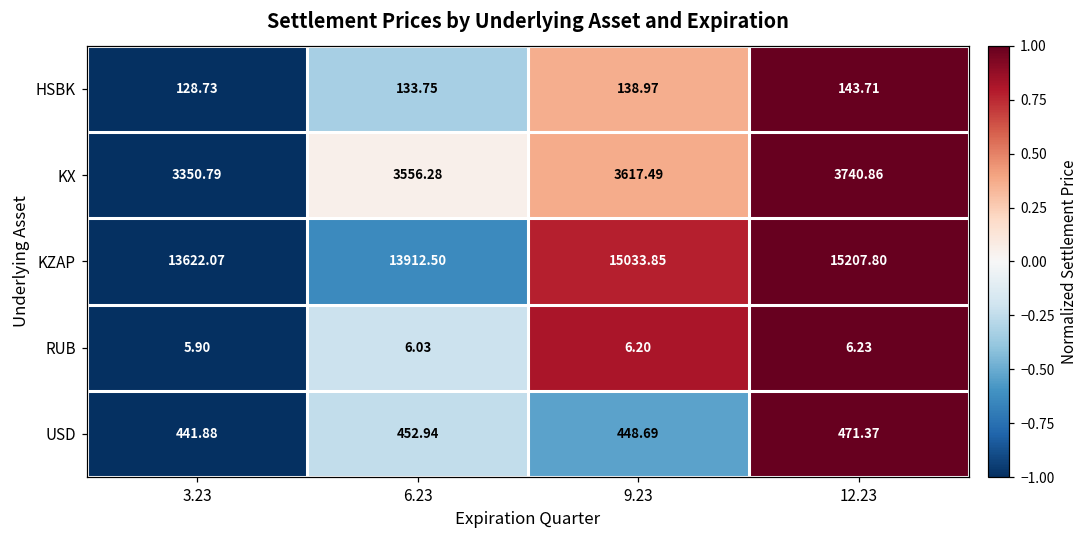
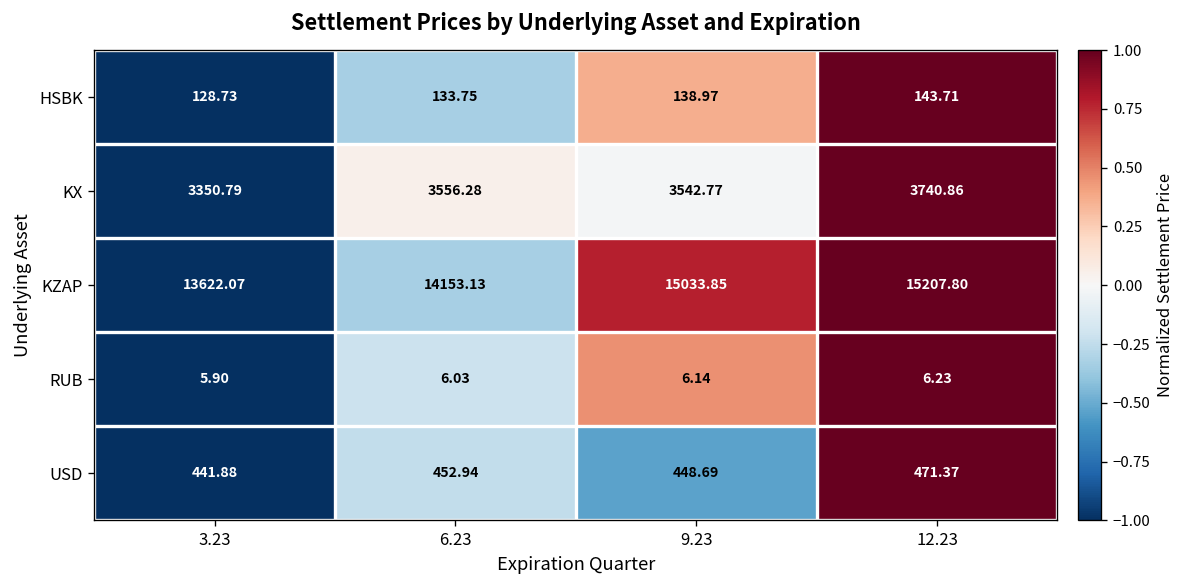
KX, 9.23: 3617.49 -> 3542.77
KZAP, 6.23: 13912.50 -> 14153.13
RUB, 9.23: 6.20 -> 6.14
